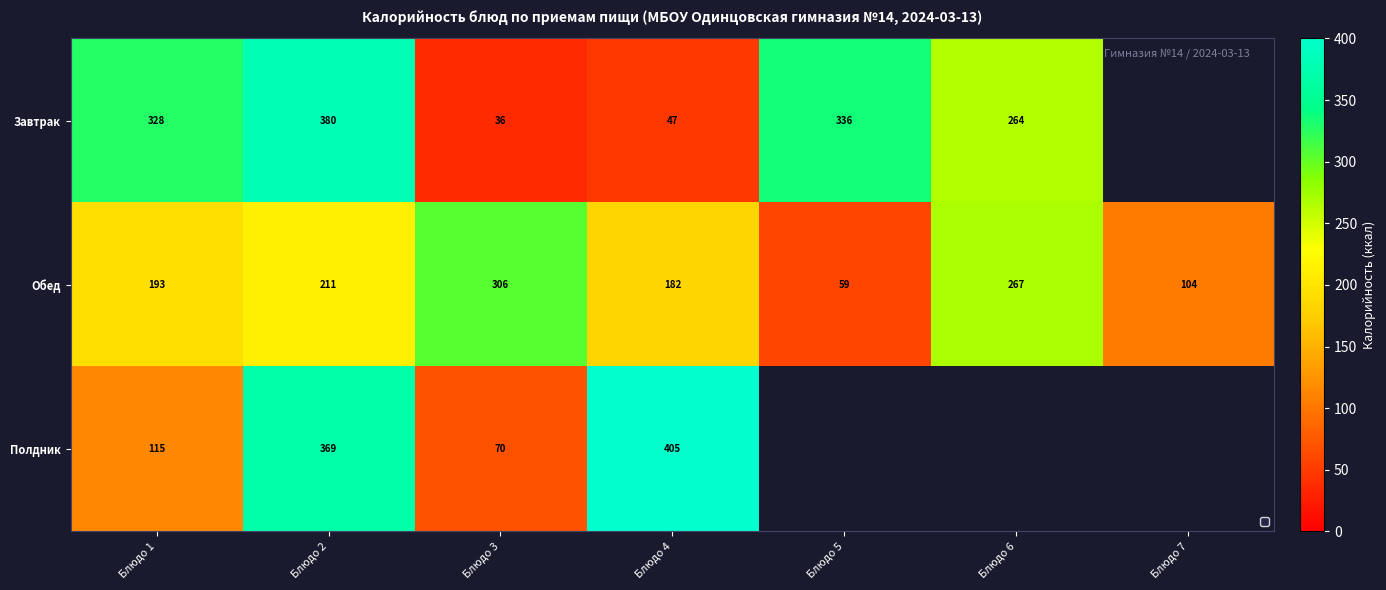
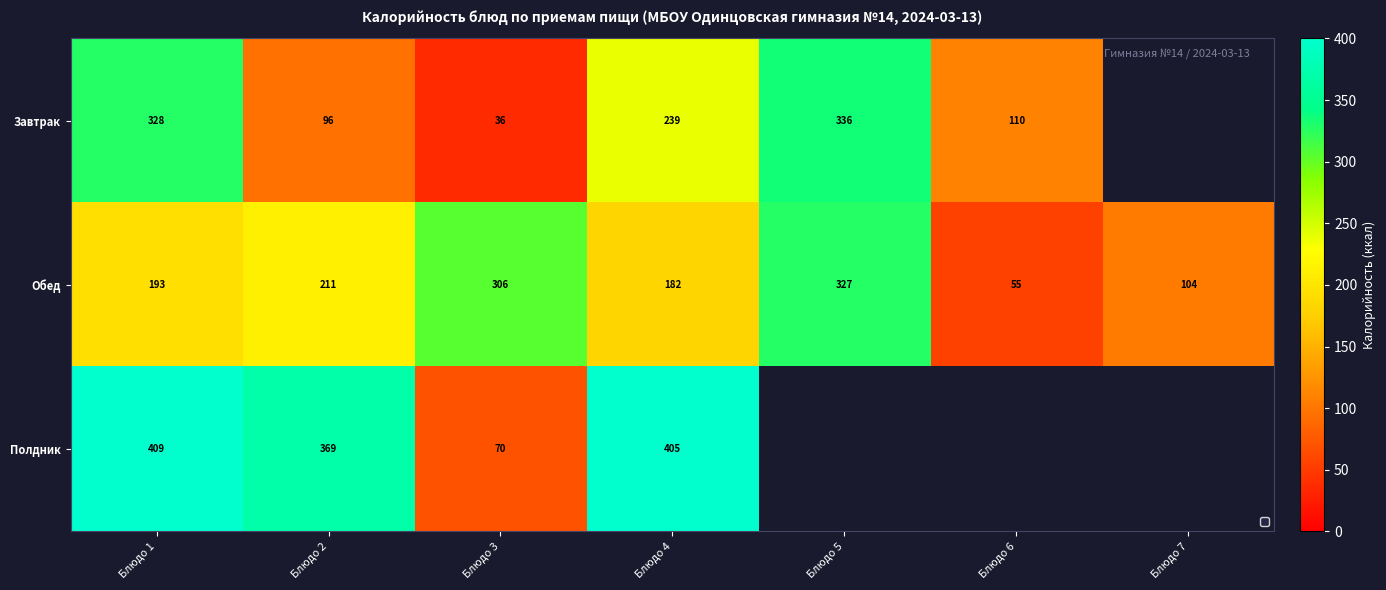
Завтрак, Блюдо 2: 380 -> 96
Завтрак, Блюдо 4: 47 -> 239
Завтрак, Блюдо 6: 264 -> 110
Обед, Блюдо 5: 59 -> 327
Обед, Блюдо 6: 267 -> 55
Полдник, Блюдо 1: 115 -> 409
